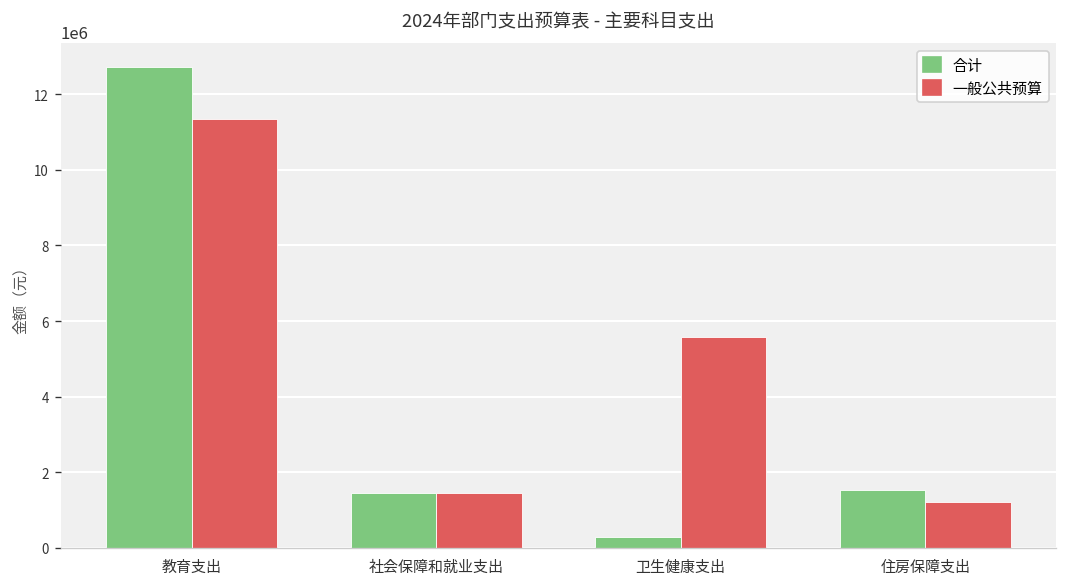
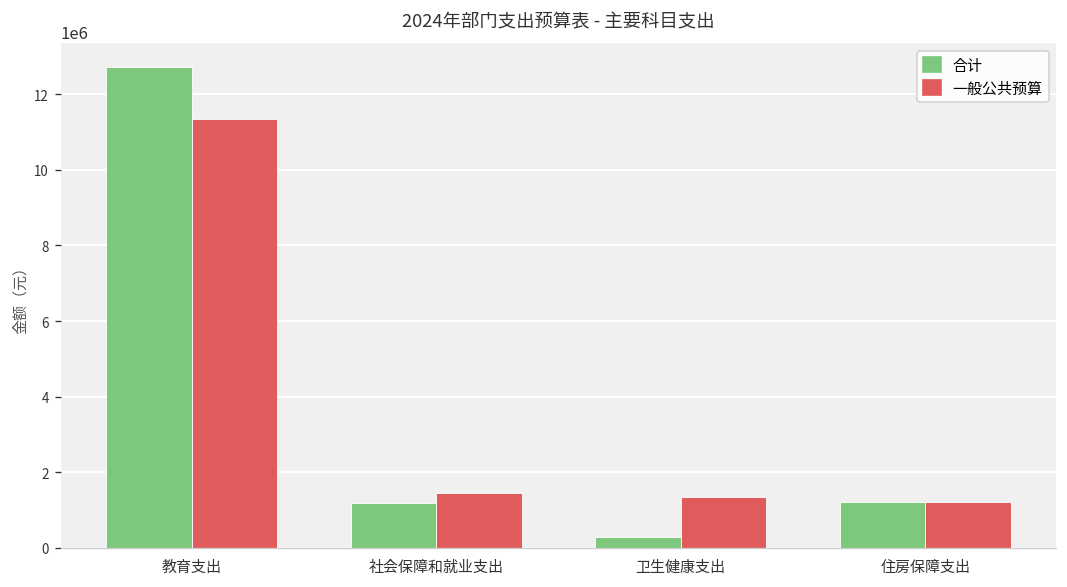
合计, 社会保障和就业支出: 1500000 -> 1200000
一般公共预算, 卫生健康支出: 5600000 -> 1300000
合计, 住房保障支出: 1500000 -> 1200000
